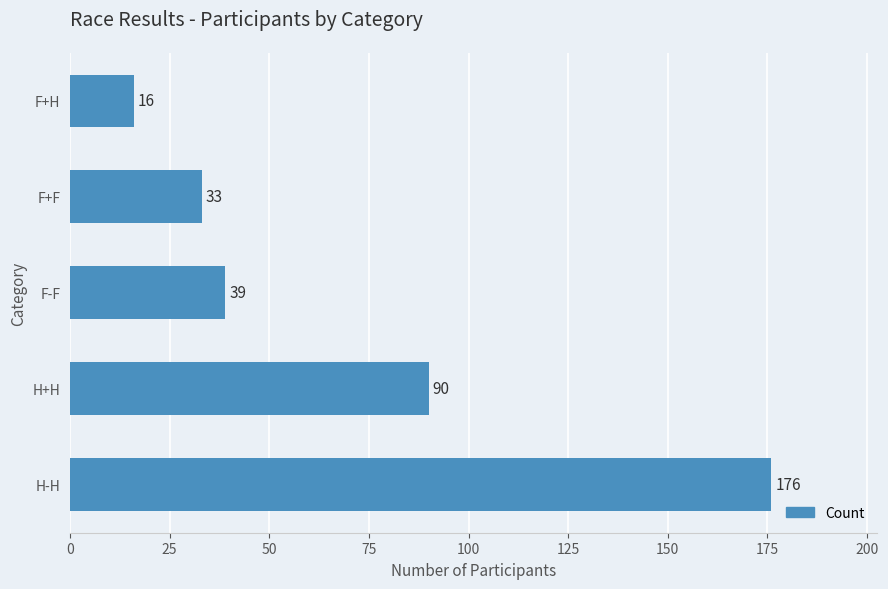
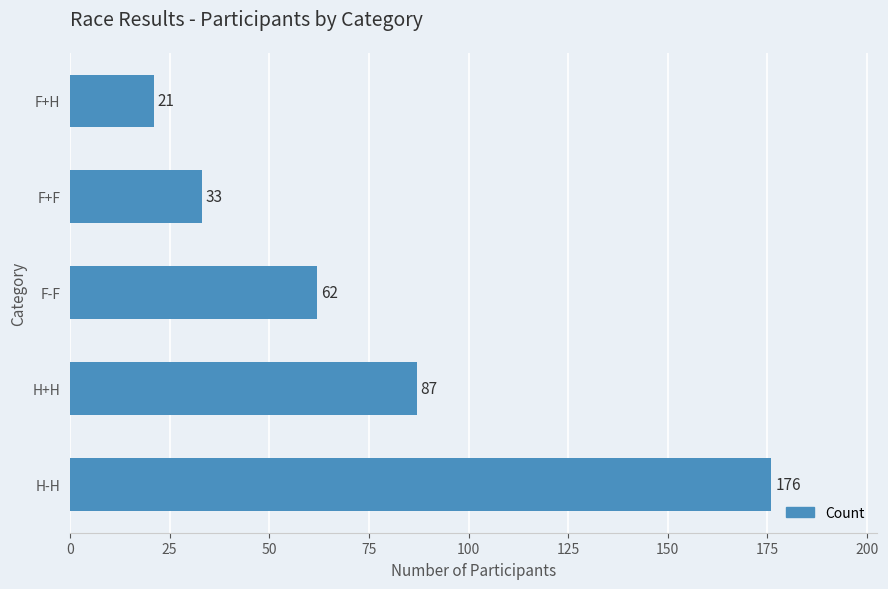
F+H: 16 -> 21
F-F: 39 -> 62
H+H: 90 -> 87
